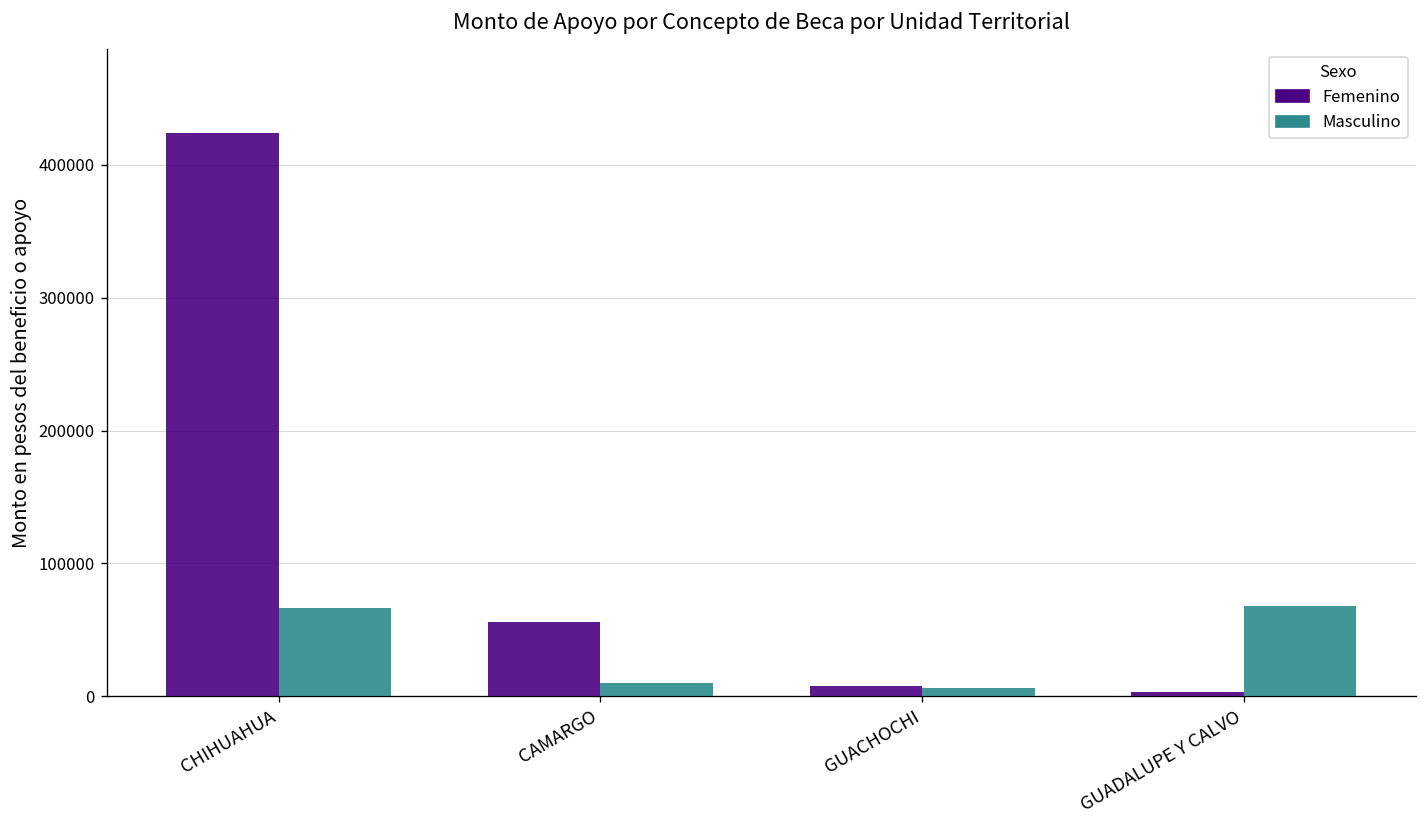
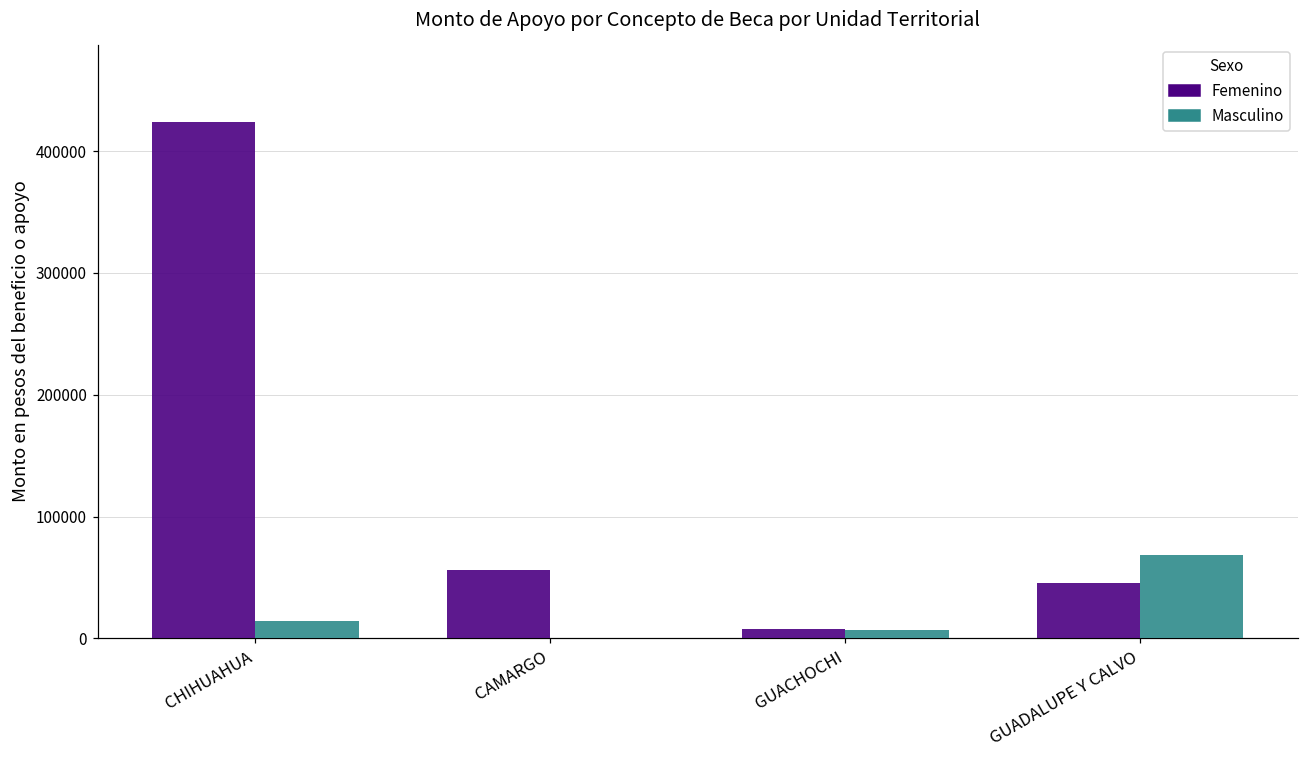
Masculino, CHIHUAHUA: 67000 -> 14000
Masculino, CAMARGO: 10000 -> 0
Femenino, GUADALUPE Y CALVO: 4000 -> 46000
